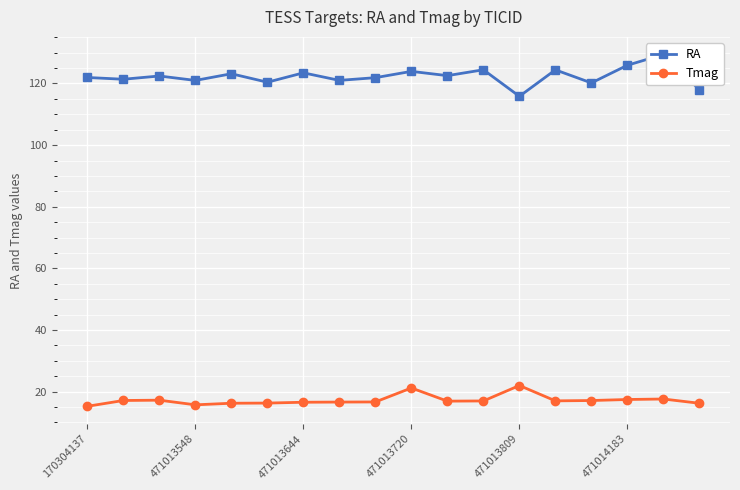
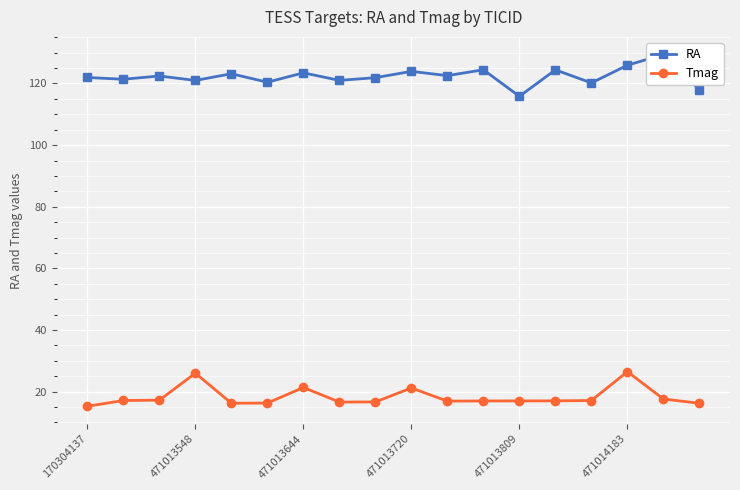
Tmag, 471013548: 16 -> 26
Tmag, 471013644: 17 -> 21
Tmag, 471013809: 22 -> 17
Tmag, 471014183: 17 -> 26
